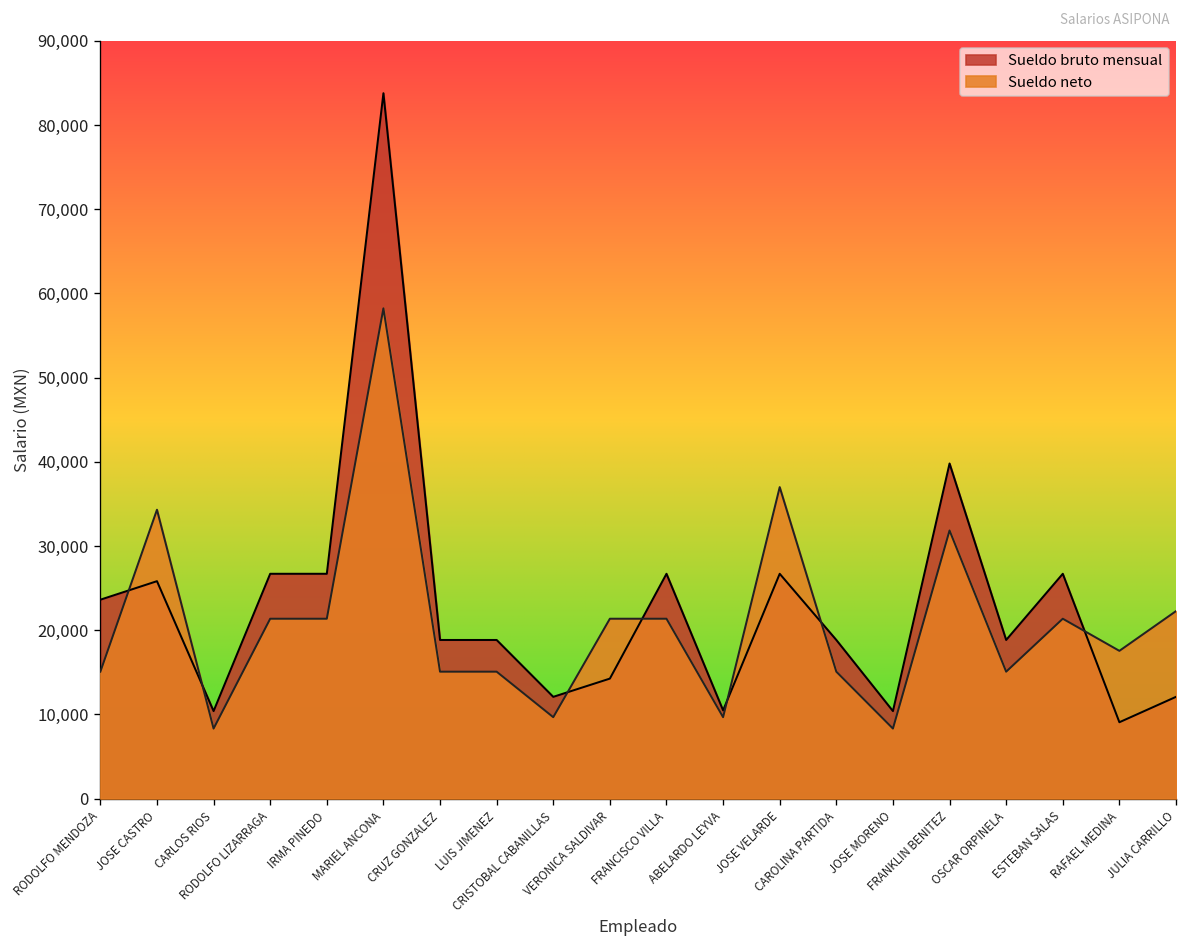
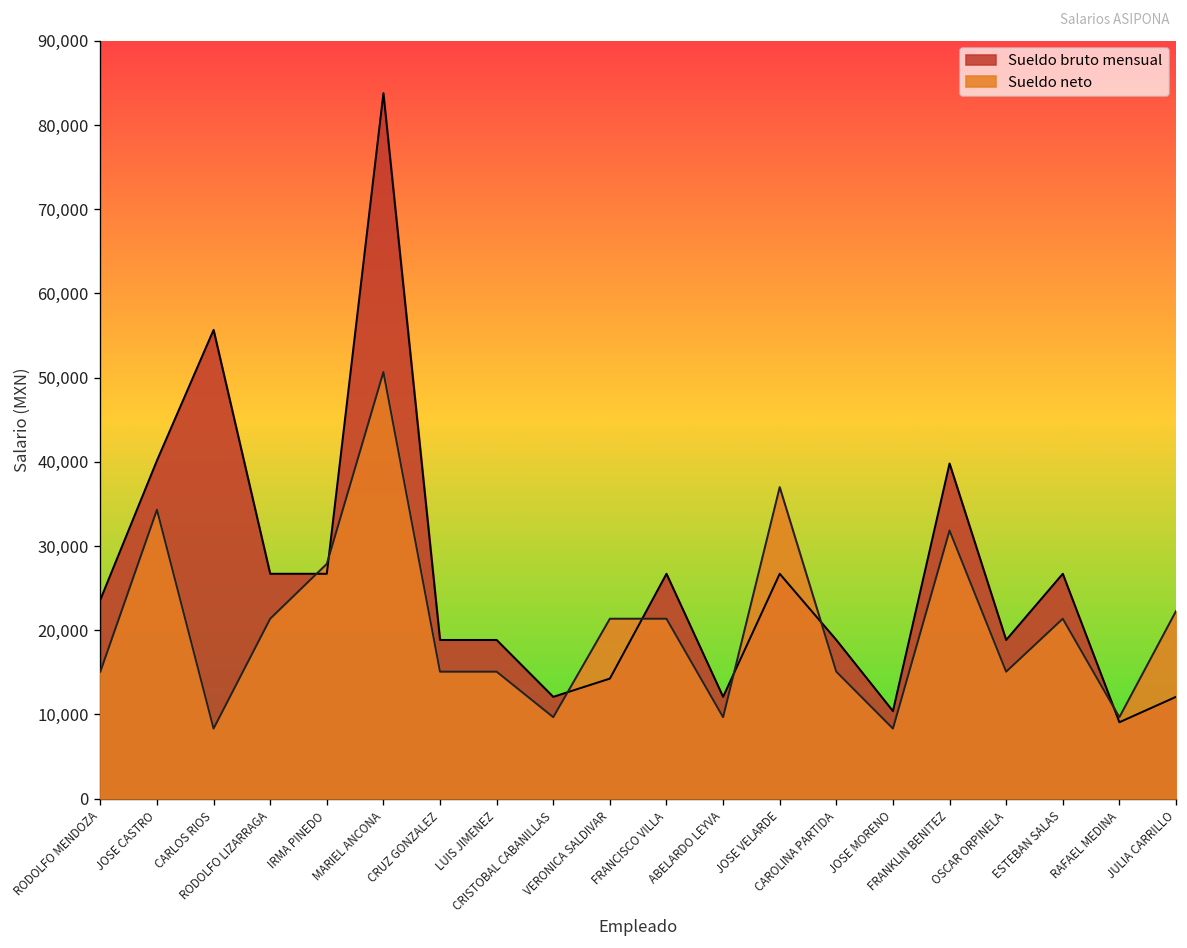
Sueldo bruto mensual, JOSE CASTRO: 26,000 -> 40,000
Sueldo bruto mensual, CARLOS RIOS: 10,000 -> 56,000
Sueldo neto, IRMA PINEDO: 21,000 -> 28,000
Sueldo neto, MARIEL ANCONA: 58,000 -> 51,000
Sueldo bruto mensual, ABELARDO LEYVA: 10,000 -> 12,000
Sueldo neto, RAFAEL MEDINA: 18,000 -> 10,000
